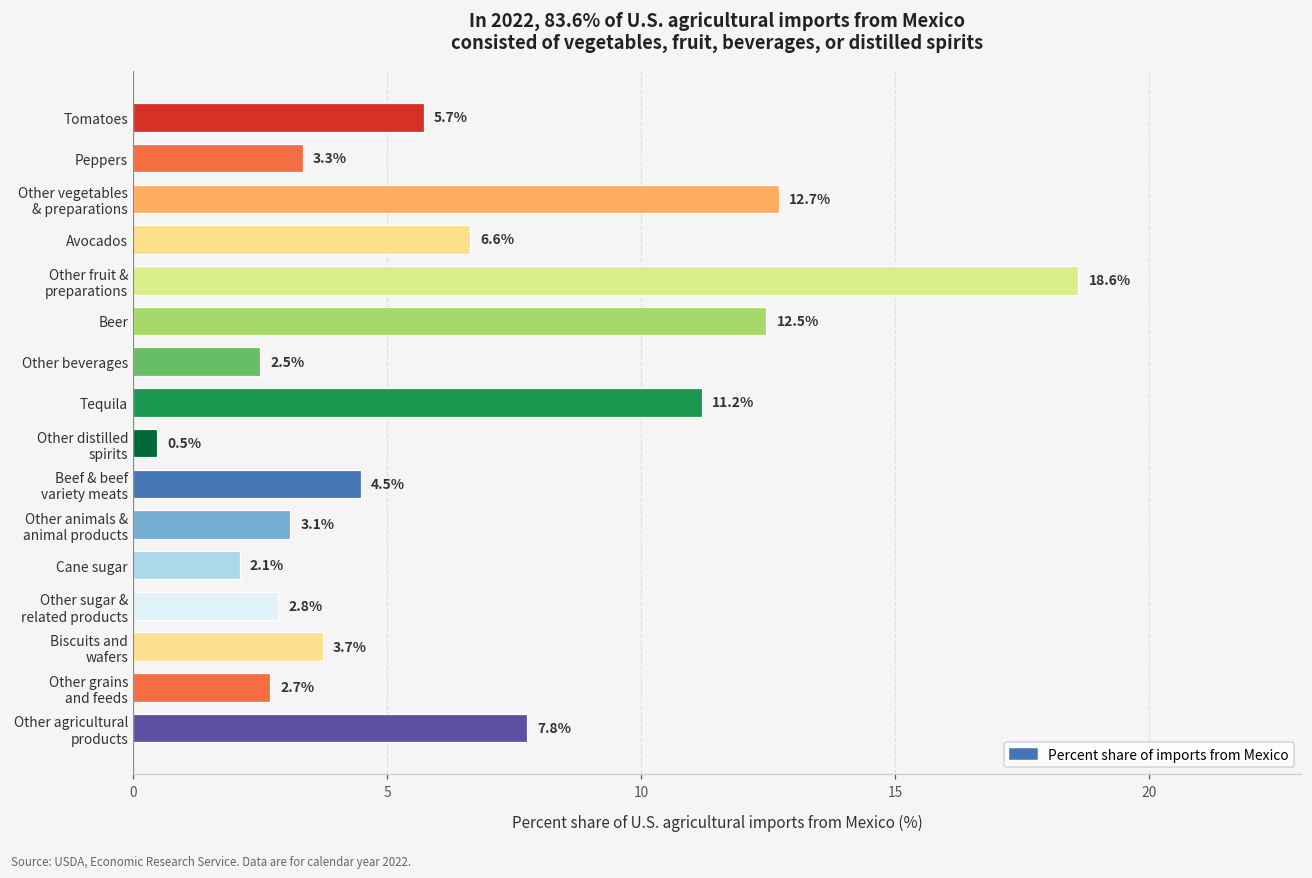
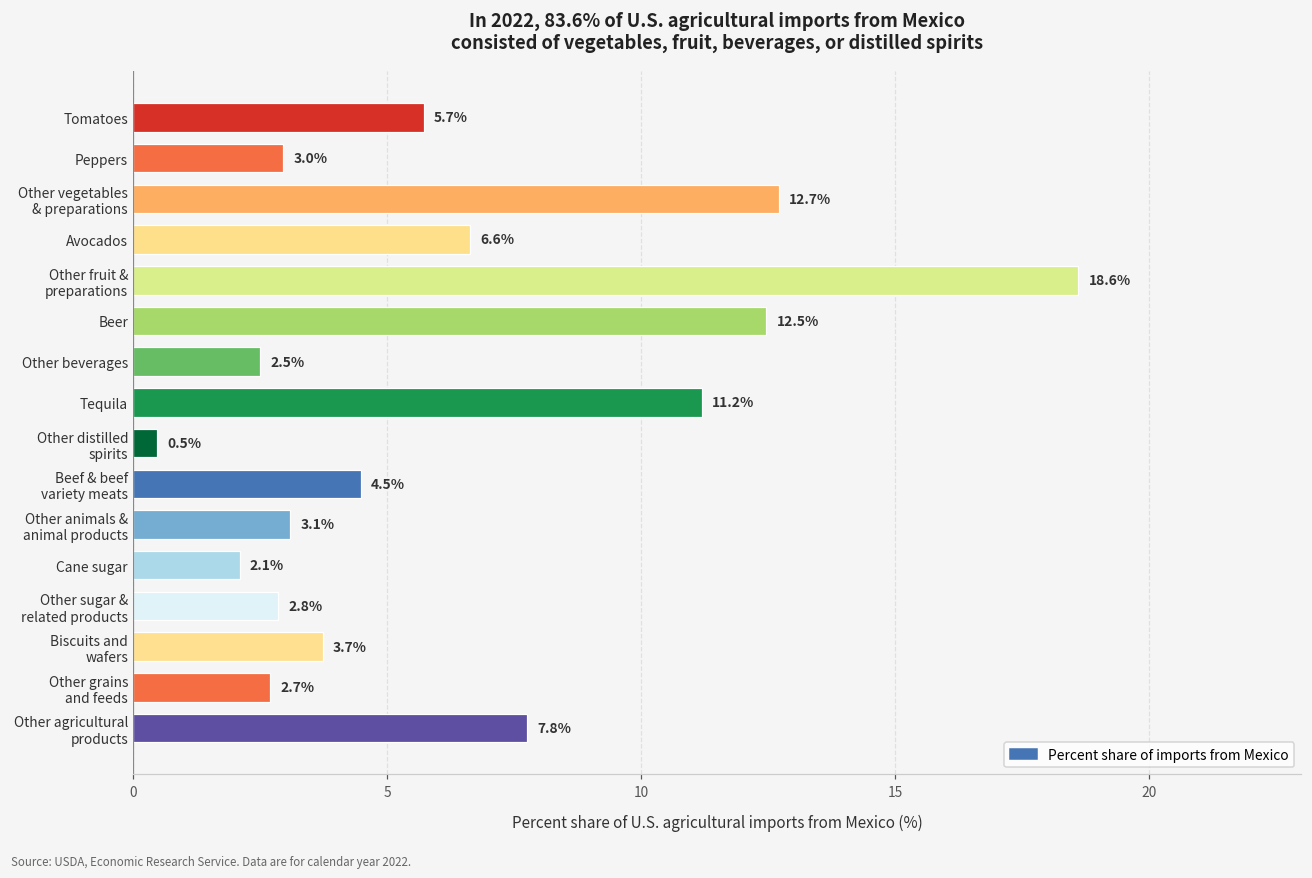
Peppers: 3.3% -> 3.0%
